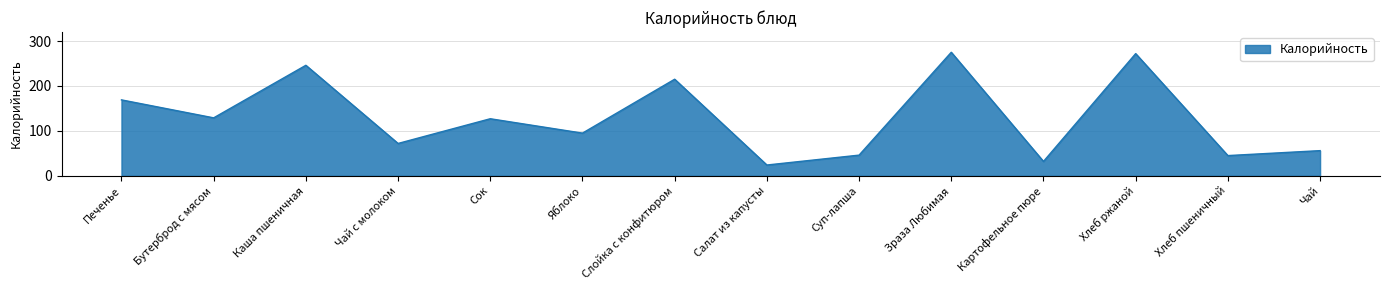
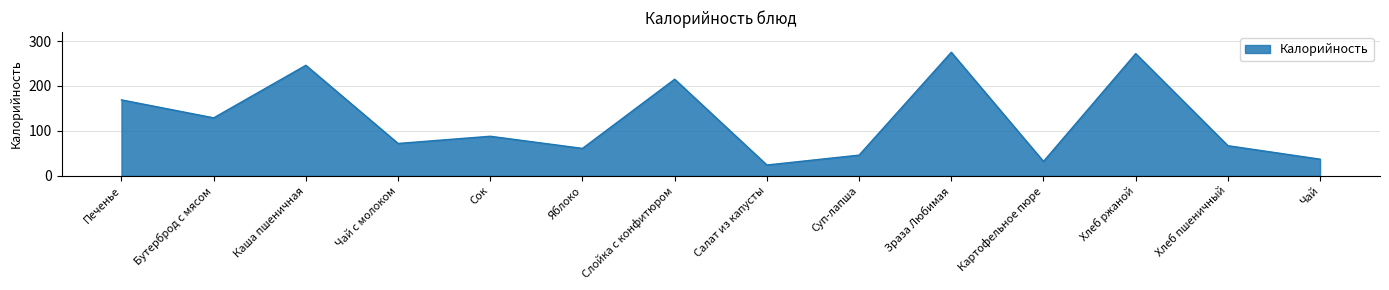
Сок: 130 -> 90
Яблоко: 100 -> 60
Хлеб пшеничный: 50 -> 70
Чай: 60 -> 40
